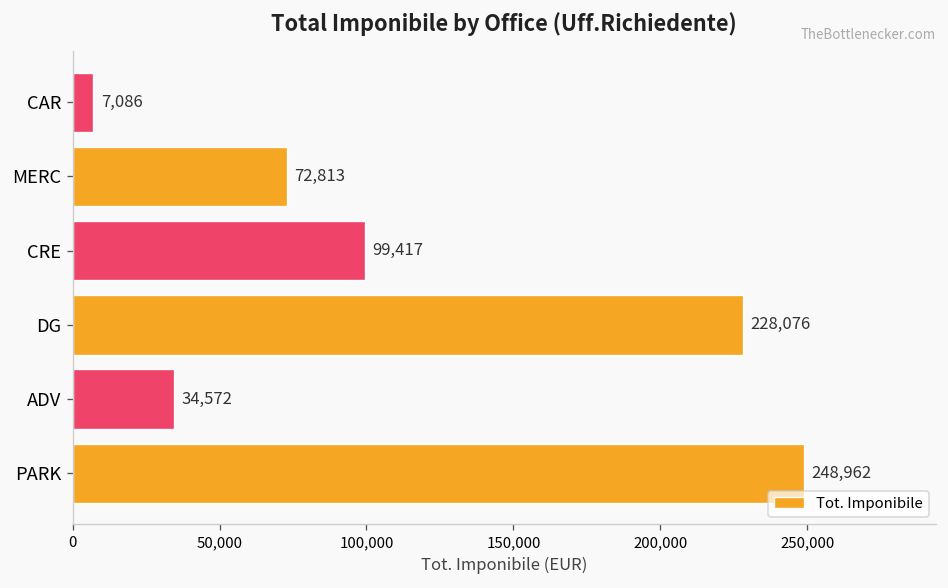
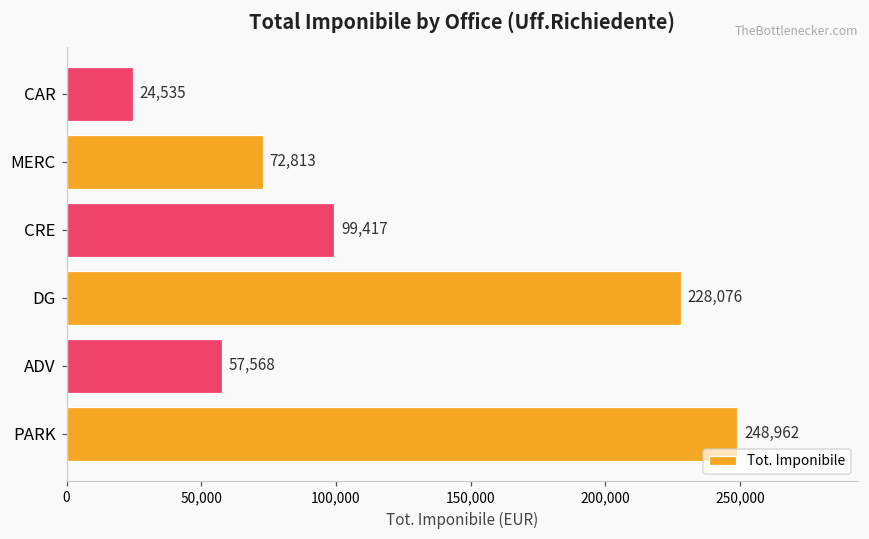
CAR: 7,086 -> 24,535
ADV: 34,572 -> 57,568
